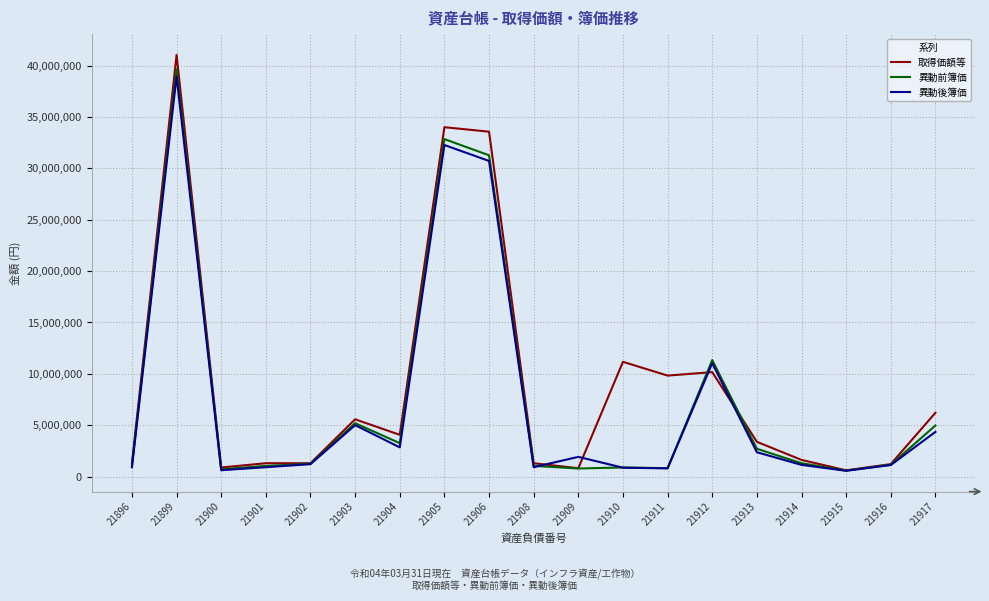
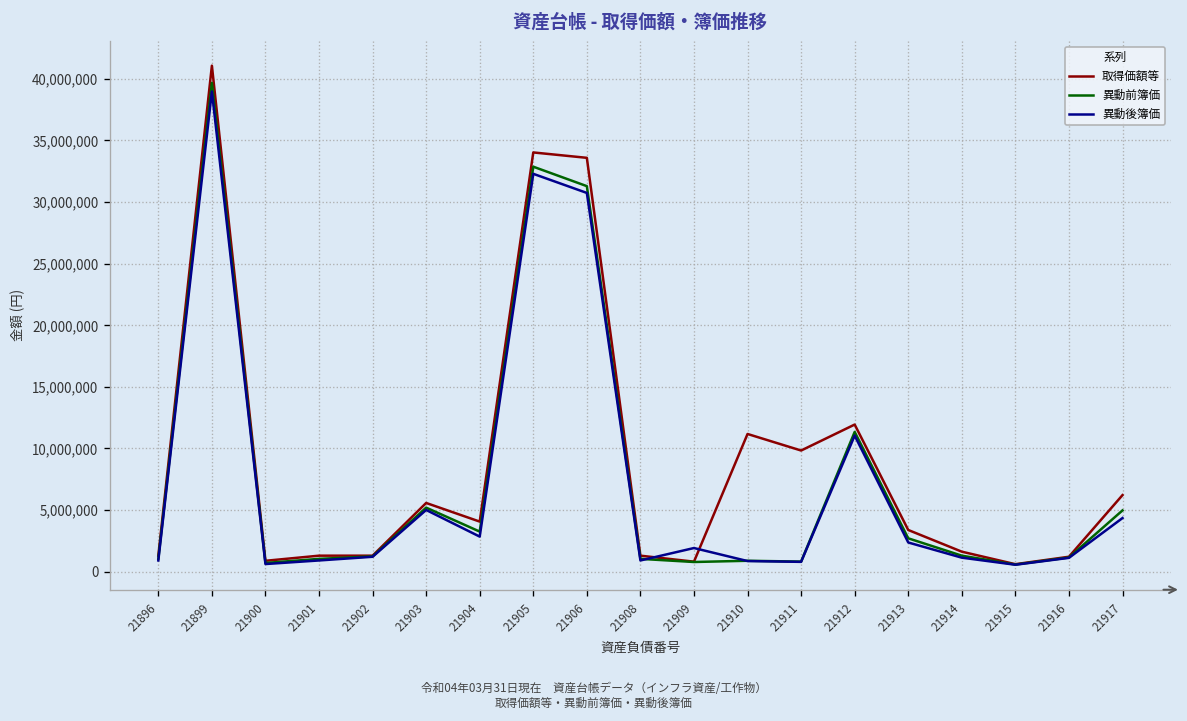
取得価額等, 21912: 10,200,000 -> 11,900,000
